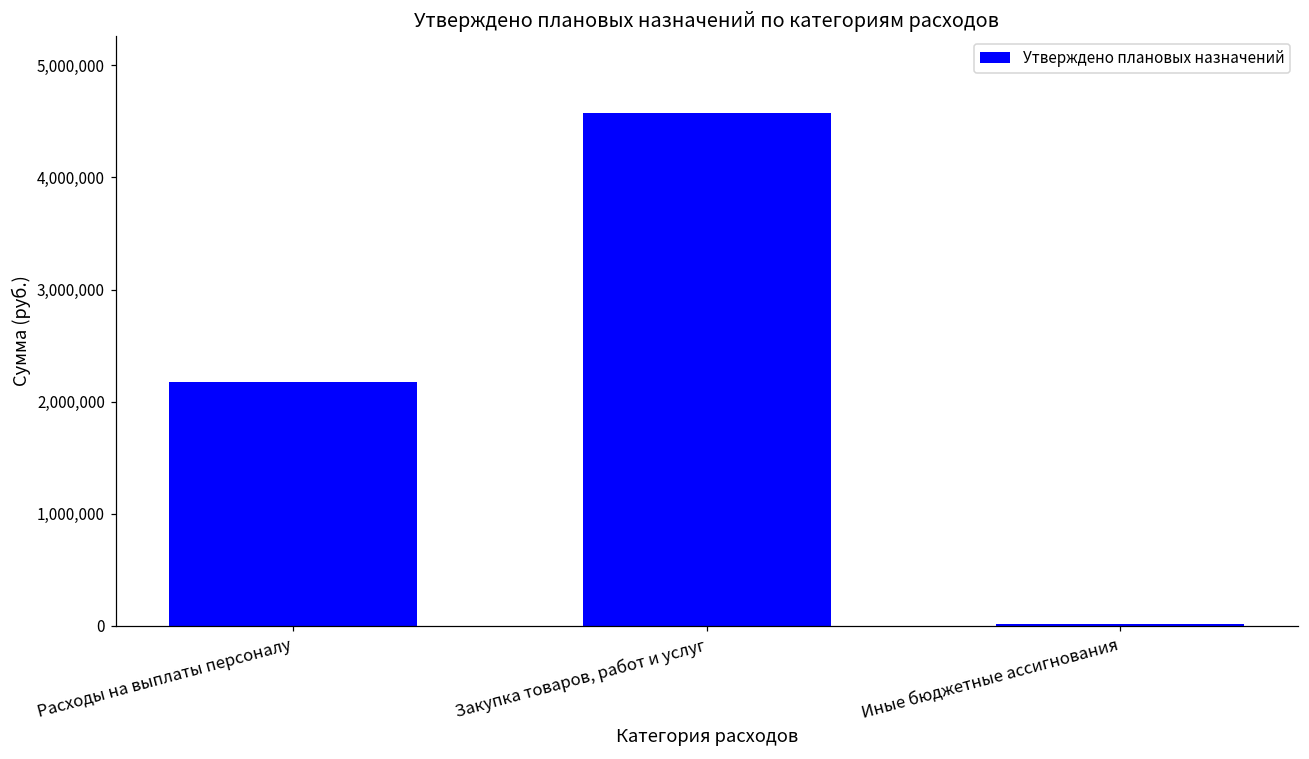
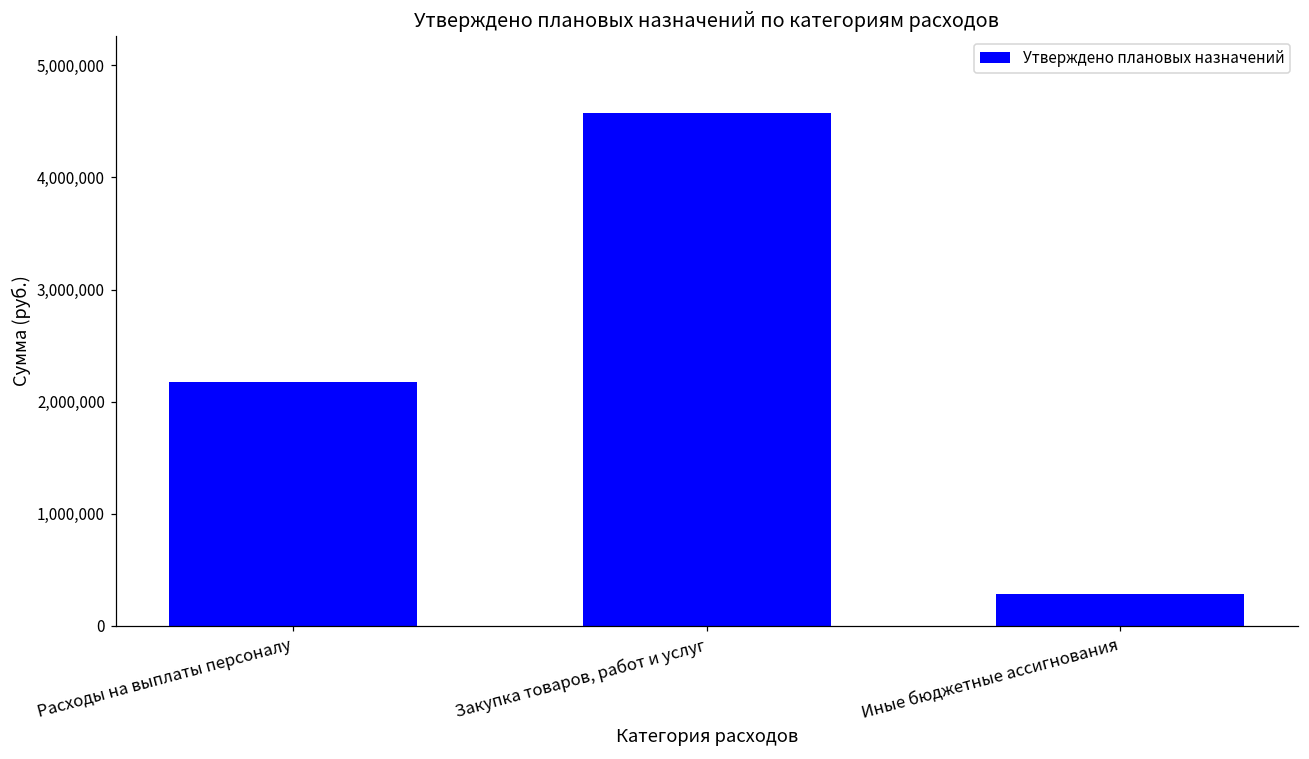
Иные бюджетные ассигнования: 10,000 -> 290,000
